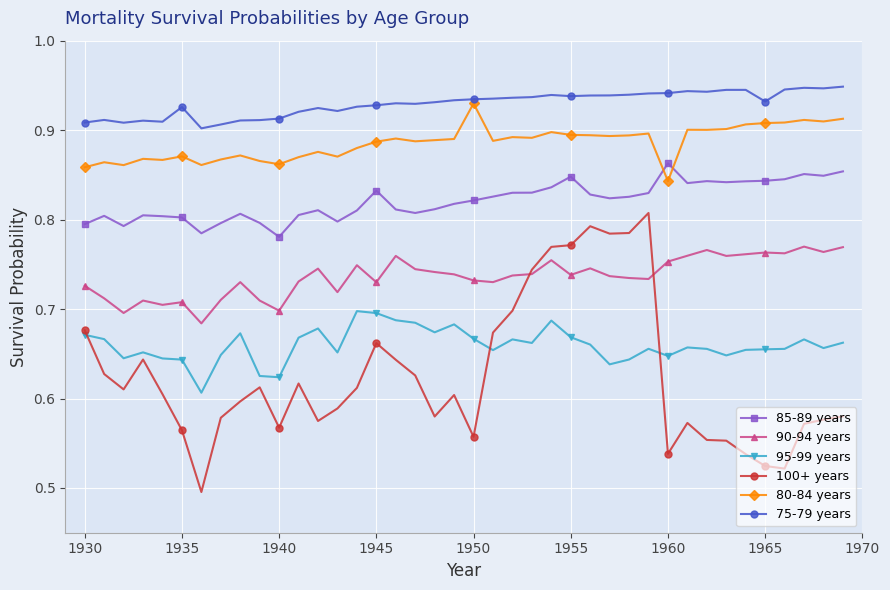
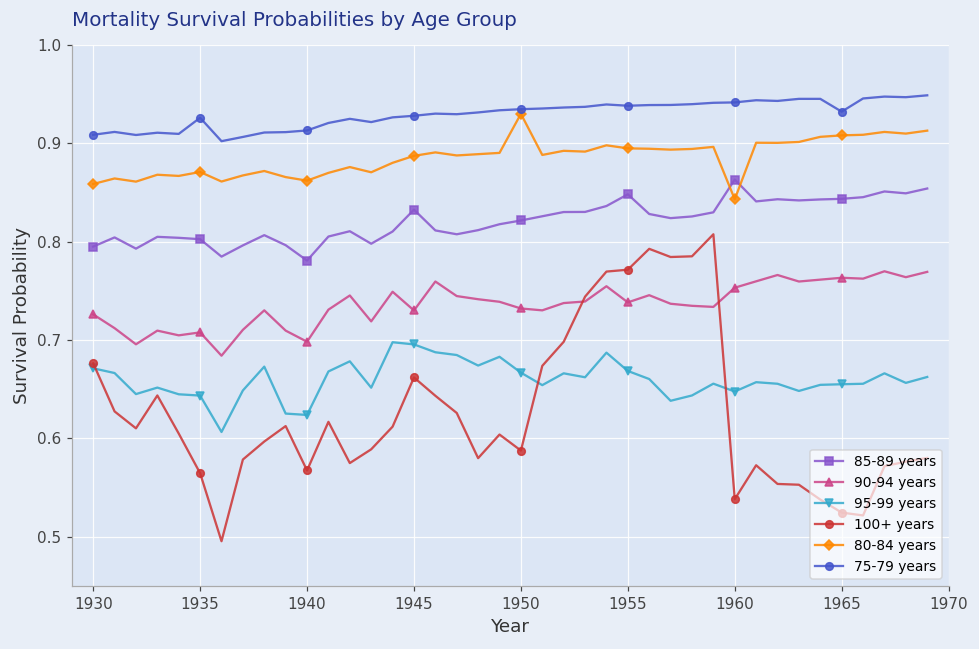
100+ years, 1950: 0.56 -> 0.59
